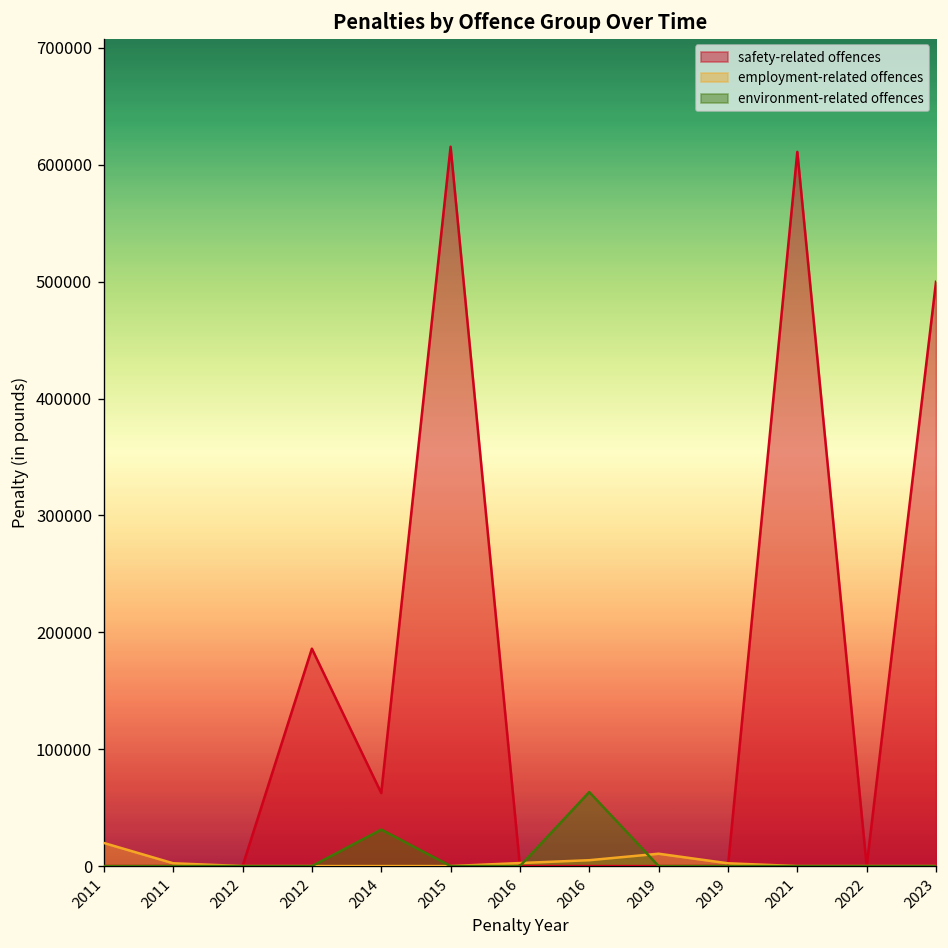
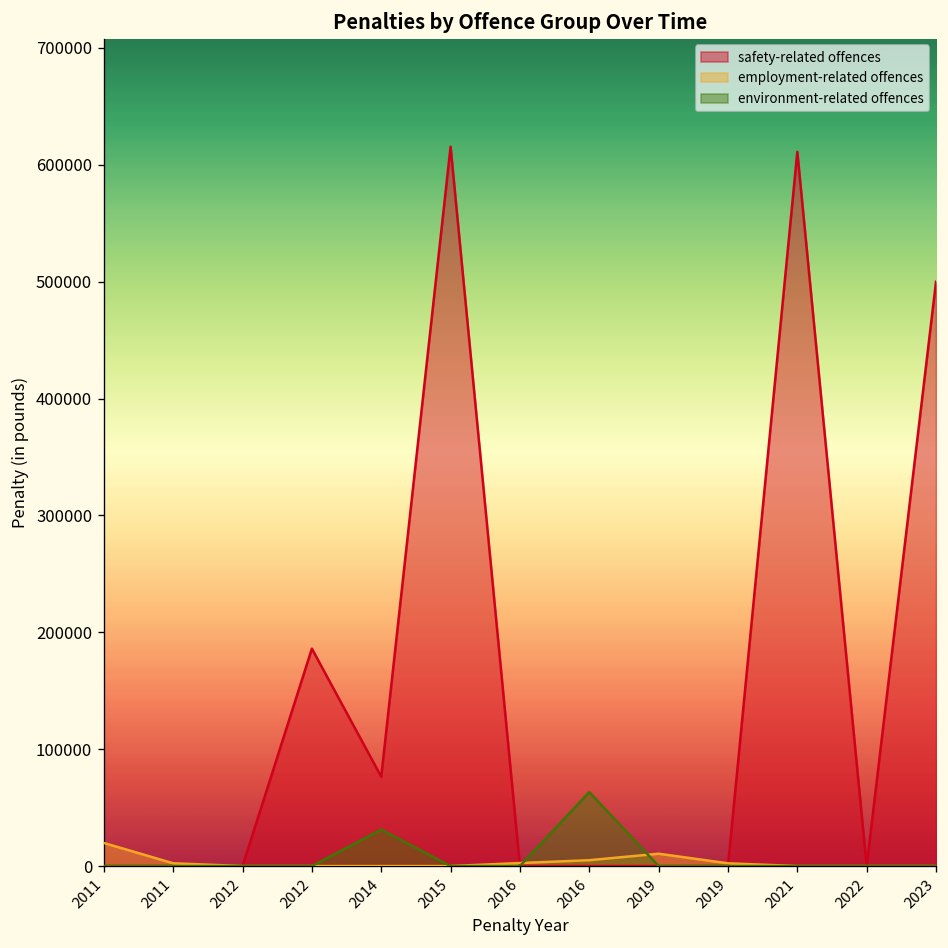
safety-related offences, 2014: 60000 -> 80000
